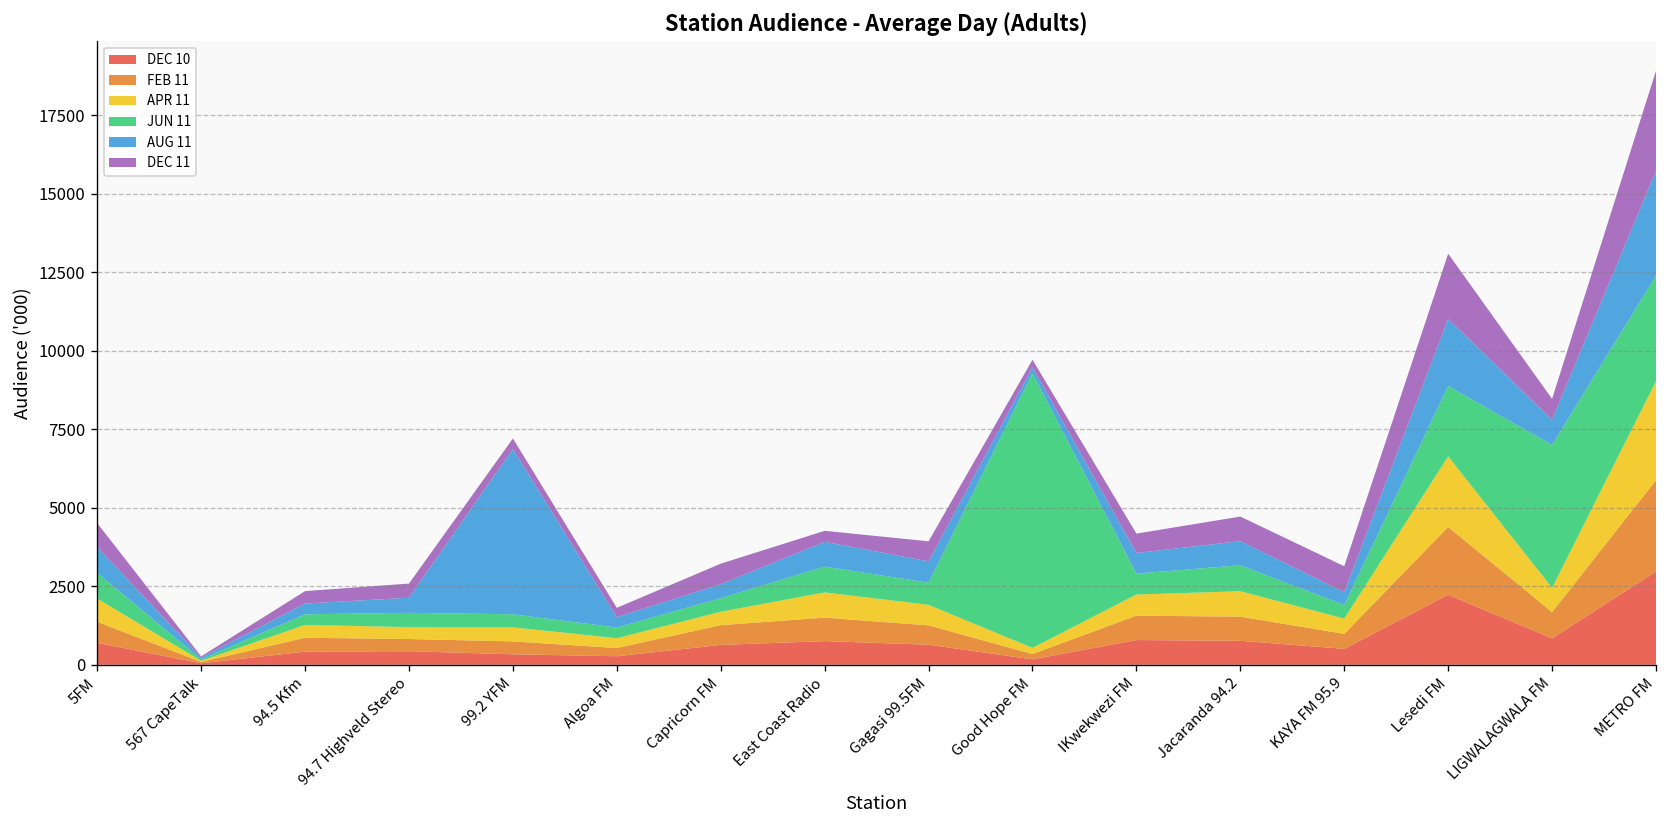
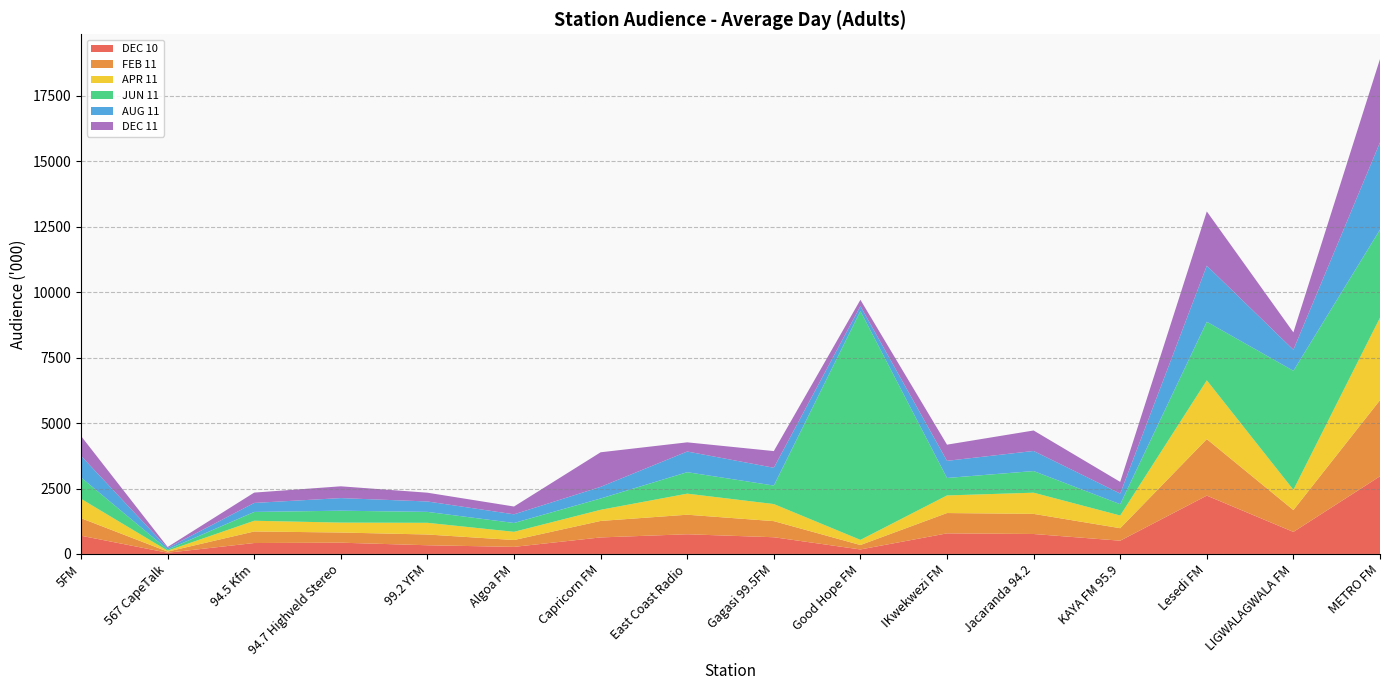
AUG 11, 99.2 YFM: 5300 -> 400
DEC 11, Capricorn FM: 700 -> 1300
DEC 11, KAYA FM 95.9: 800 -> 400
